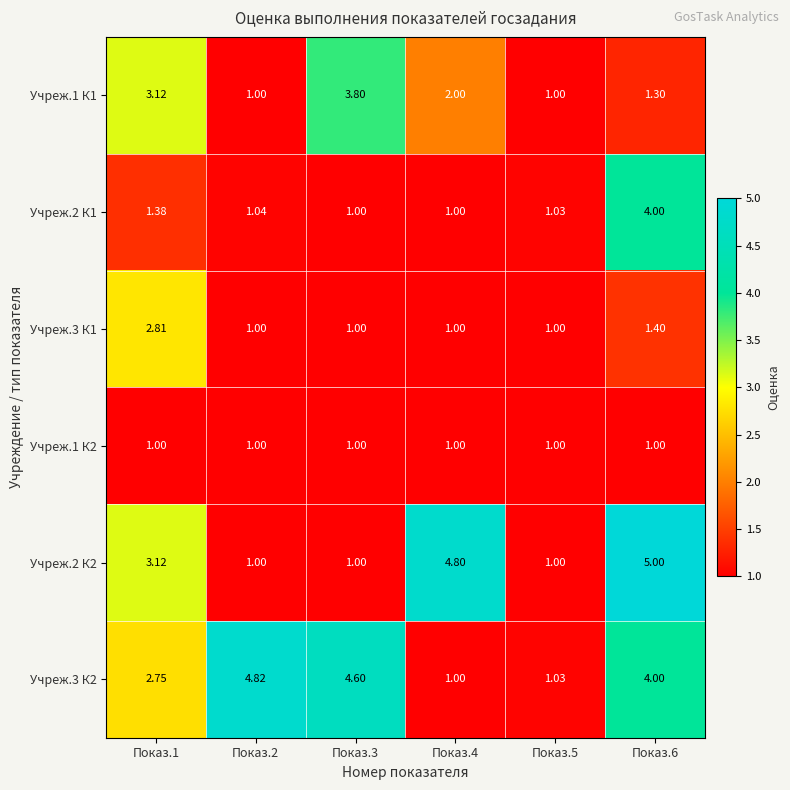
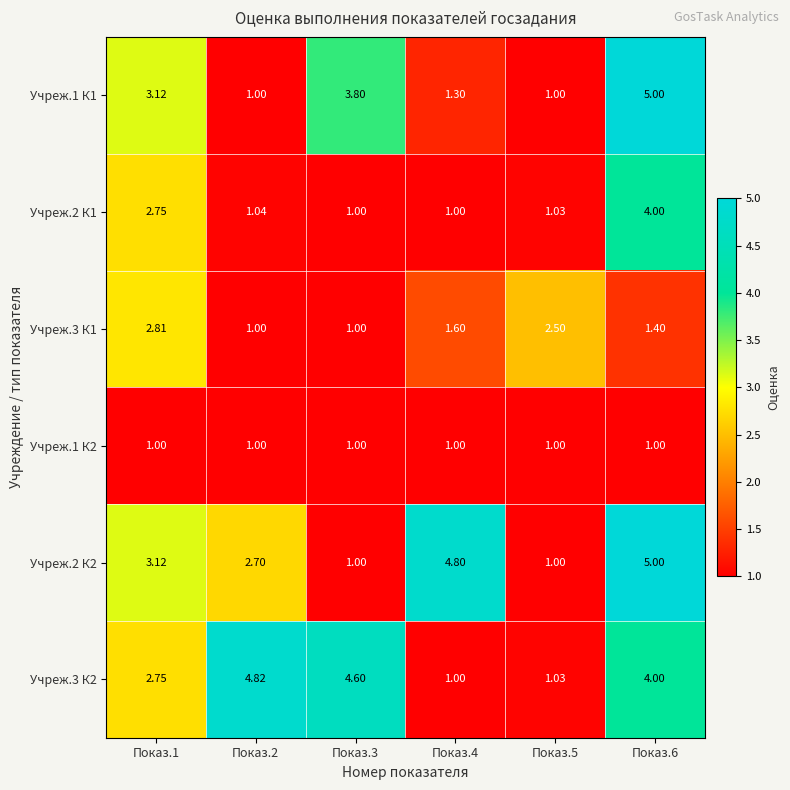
Учреж.1 К1, Показ.4: 2.00 -> 1.30
Учреж.1 К1, Показ.6: 1.30 -> 5.00
Учреж.2 К1, Показ.1: 1.38 -> 2.75
Учреж.3 К1, Показ.4: 1.00 -> 1.60
Учреж.3 К1, Показ.5: 1.00 -> 2.50
Учреж.2 К2, Показ.2: 1.00 -> 2.70
